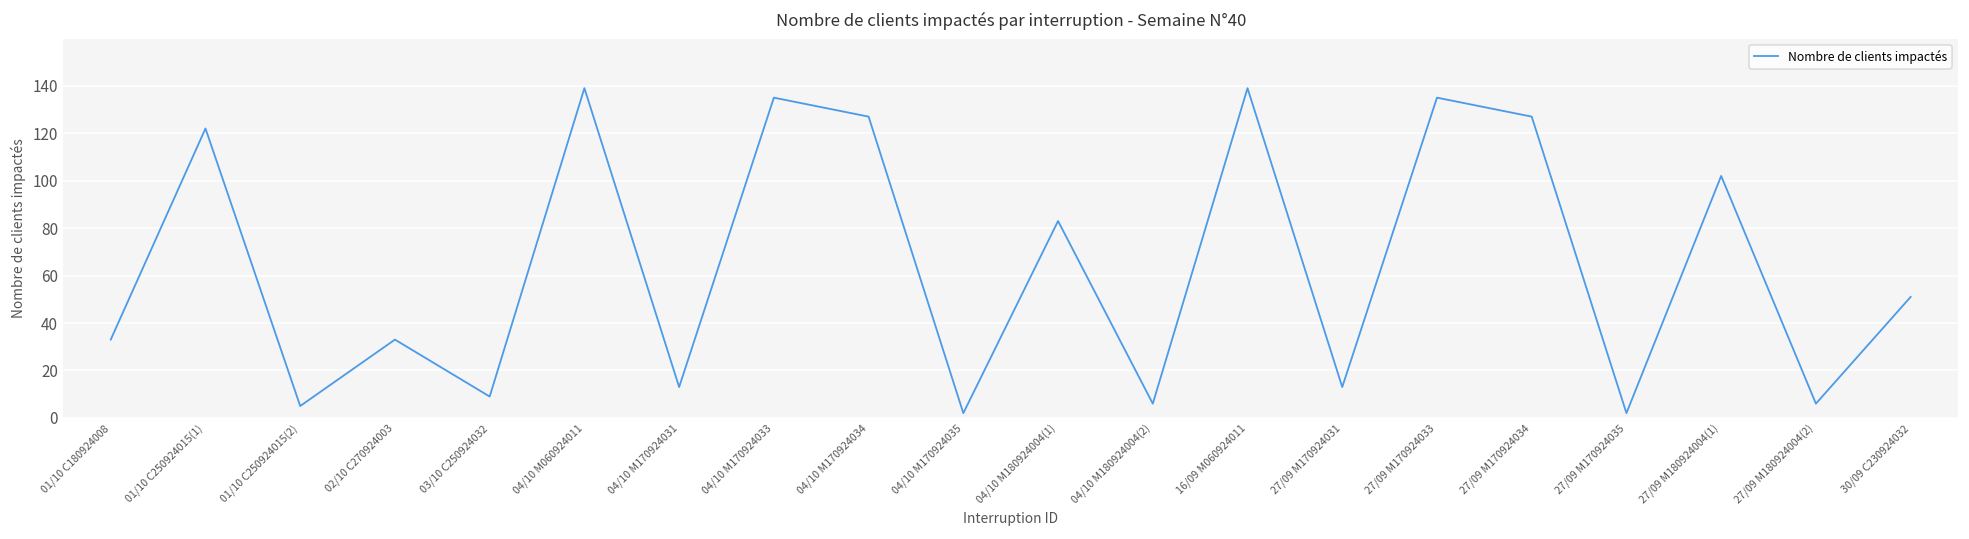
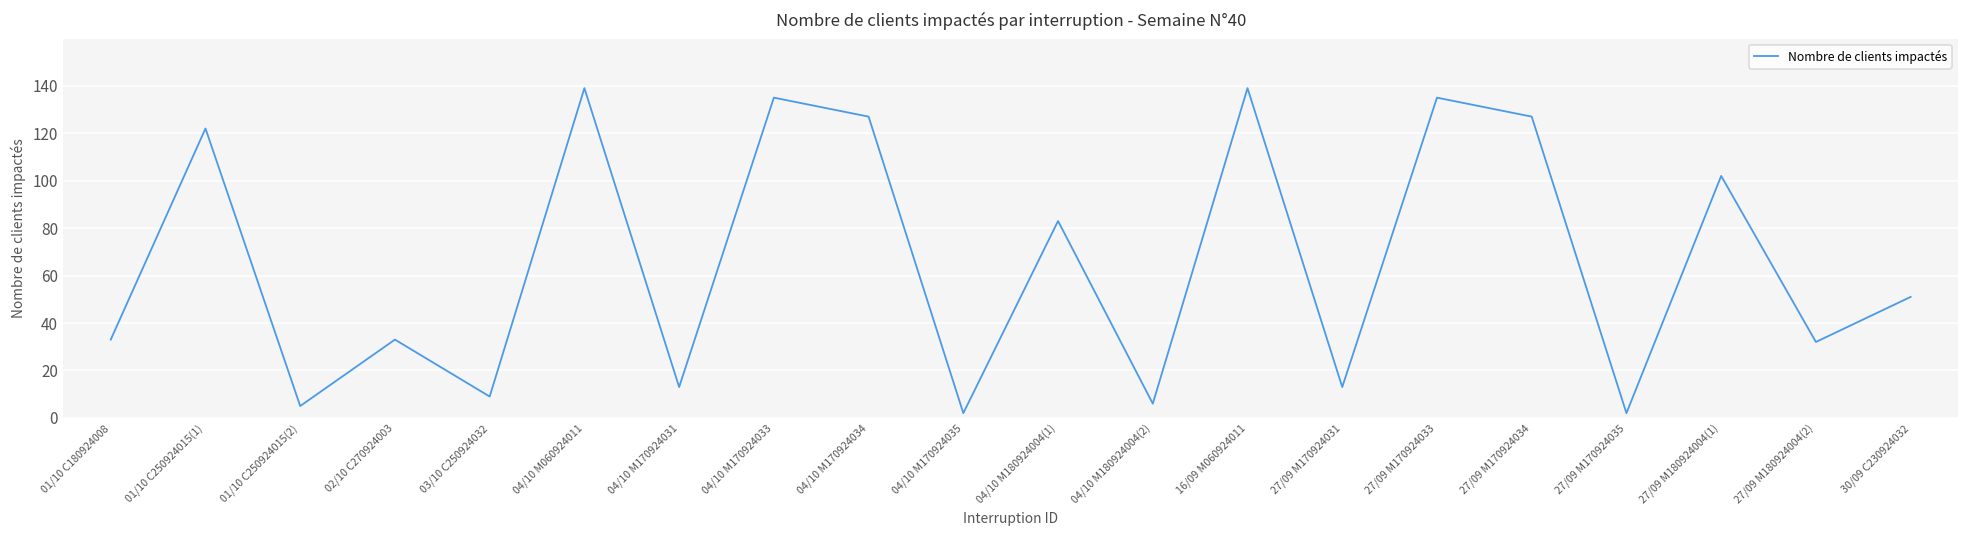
27/09 M180924004(2): 6 -> 32
